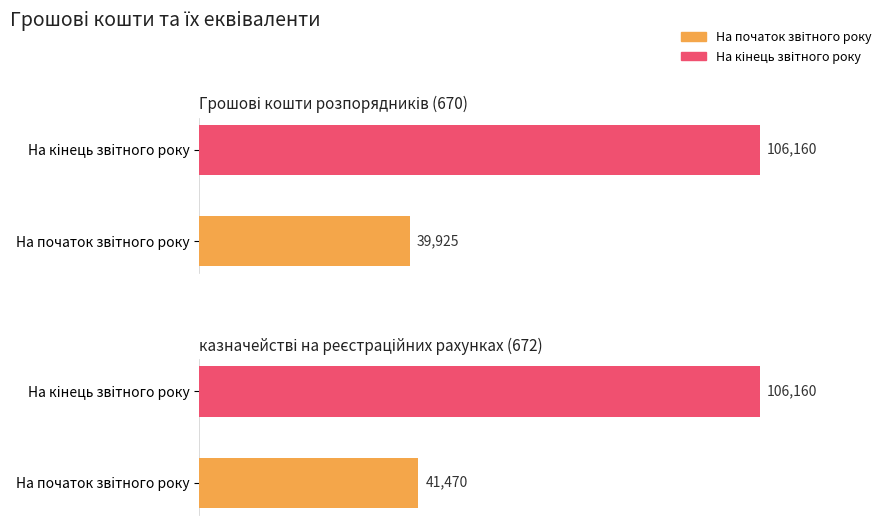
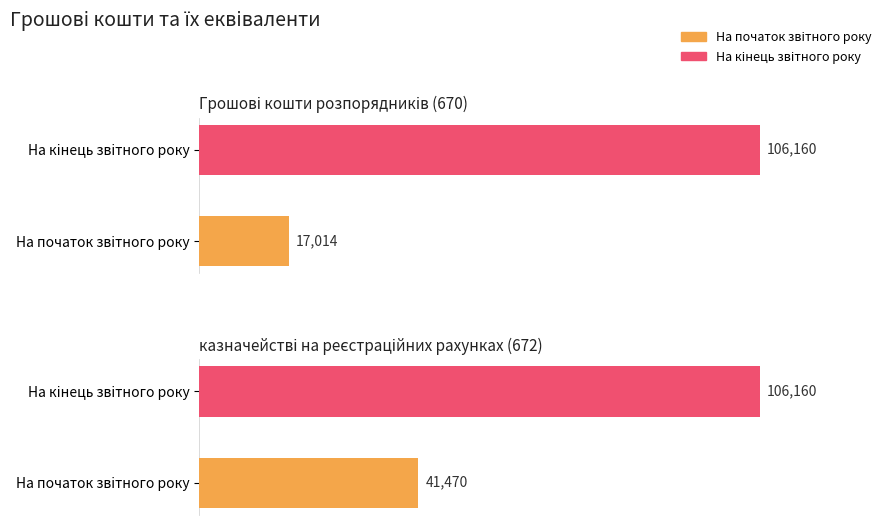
Грошові кошти розпорядників (670), На початок звітного року: 39,925 -> 17,014
